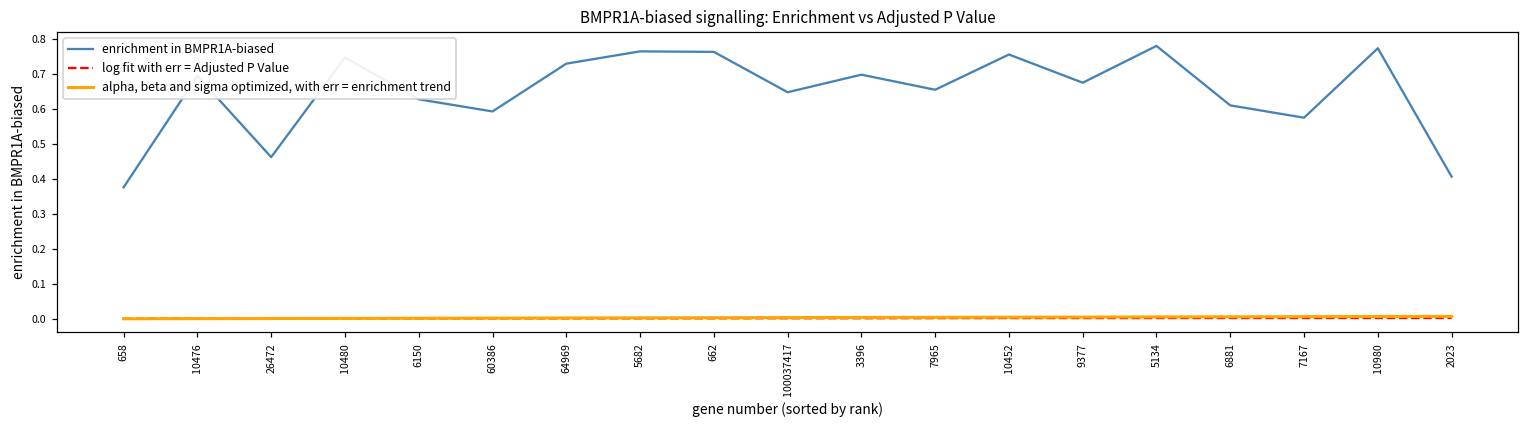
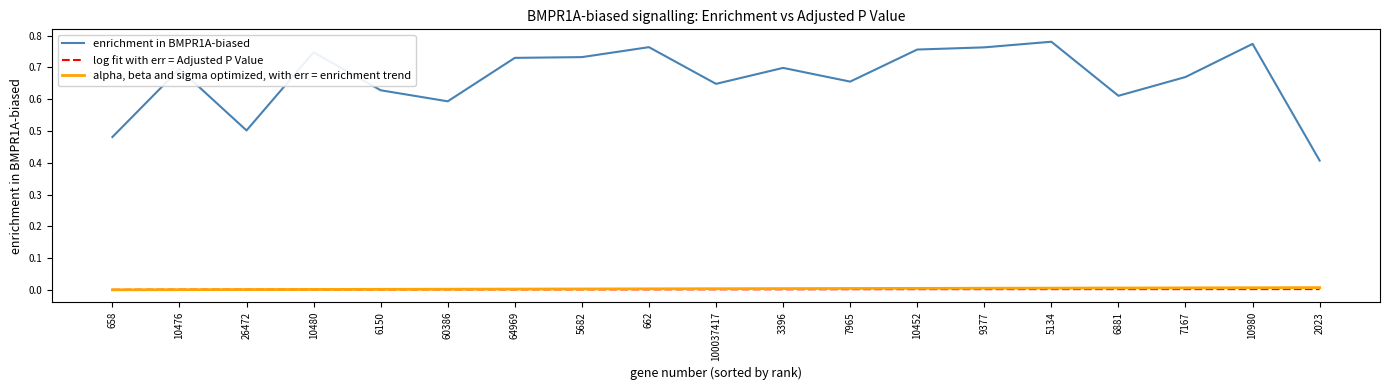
enrichment in BMPR1A-biased, 658: 0.38 -> 0.48
enrichment in BMPR1A-biased, 26472: 0.46 -> 0.50
enrichment in BMPR1A-biased, 5682: 0.77 -> 0.73
enrichment in BMPR1A-biased, 9377: 0.68 -> 0.76
enrichment in BMPR1A-biased, 7167: 0.58 -> 0.67
